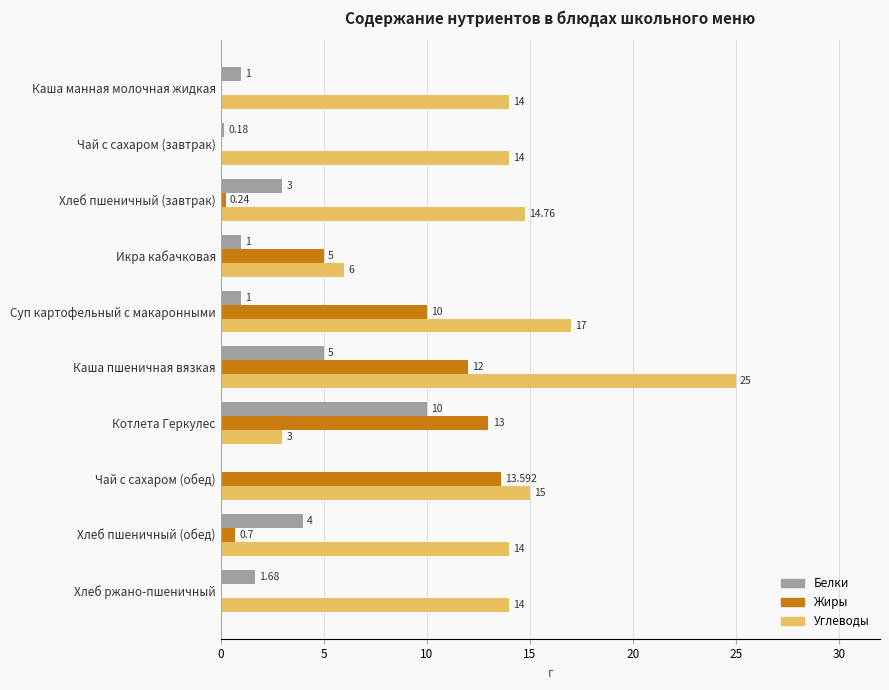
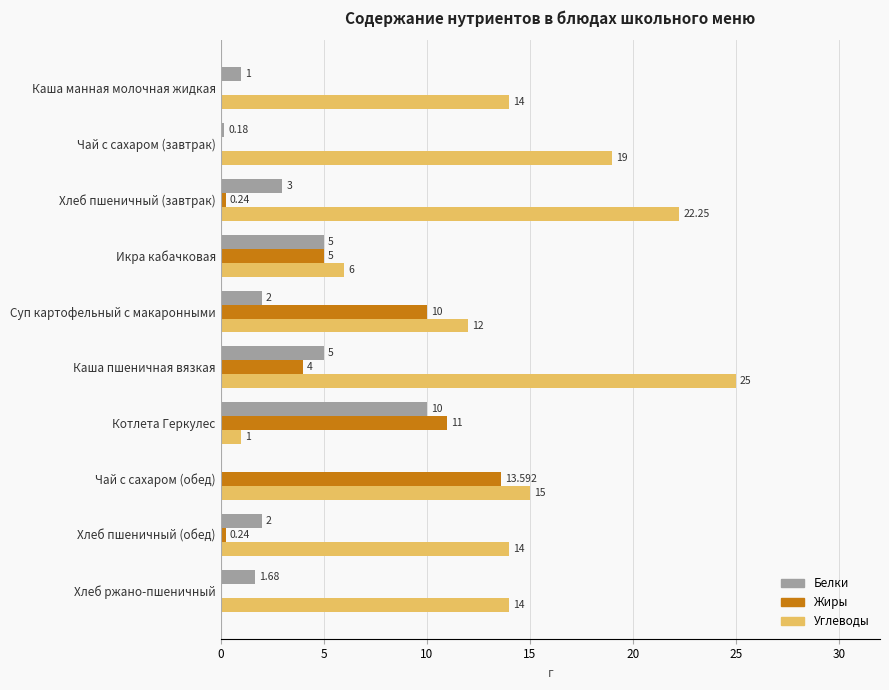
Углеводы, Чай с сахаром (завтрак): 14 -> 19
Углеводы, Хлеб пшеничный (завтрак): 14.76 -> 22.25
Белки, Икра кабачковая: 1 -> 5
Белки, Суп картофельный с макаронными: 1 -> 2
Углеводы, Суп картофельный с макаронными: 17 -> 12
Жиры, Каша пшеничная вязкая: 12 -> 4
Жиры, Котлета Геркулес: 13 -> 11
Углеводы, Котлета Геркулес: 3 -> 1
Белки, Хлеб пшеничный (обед): 4 -> 2
Жиры, Хлеб пшеничный (обед): 0.7 -> 0.24
